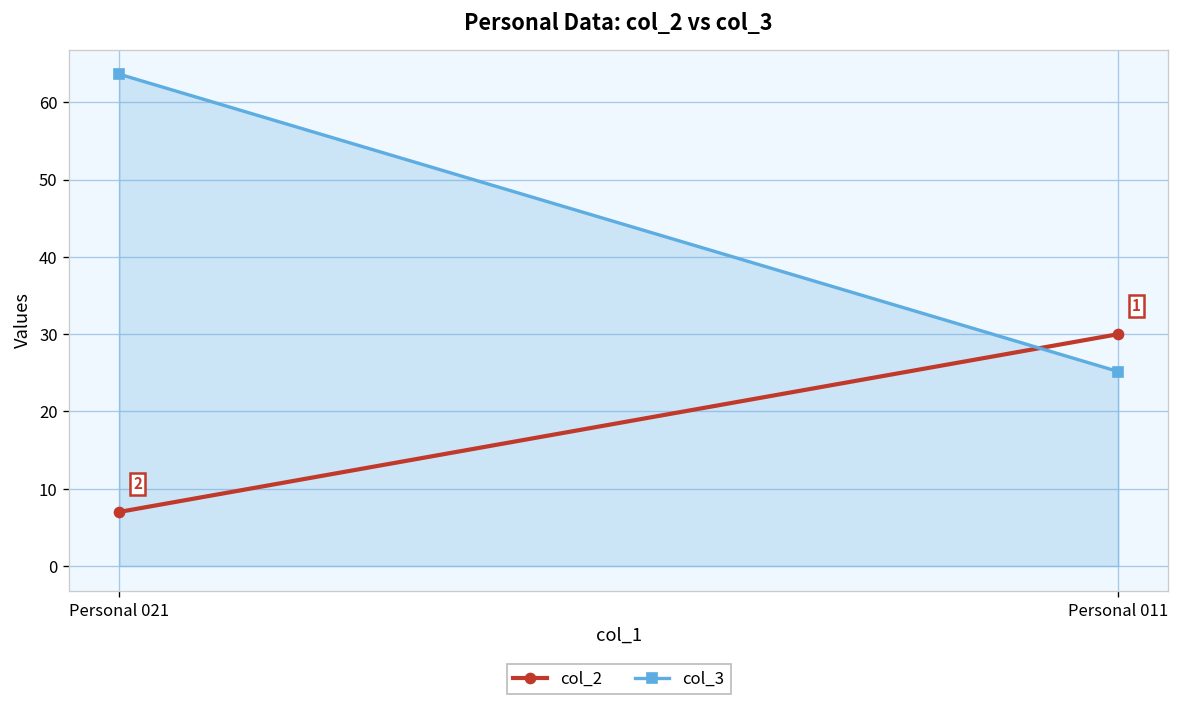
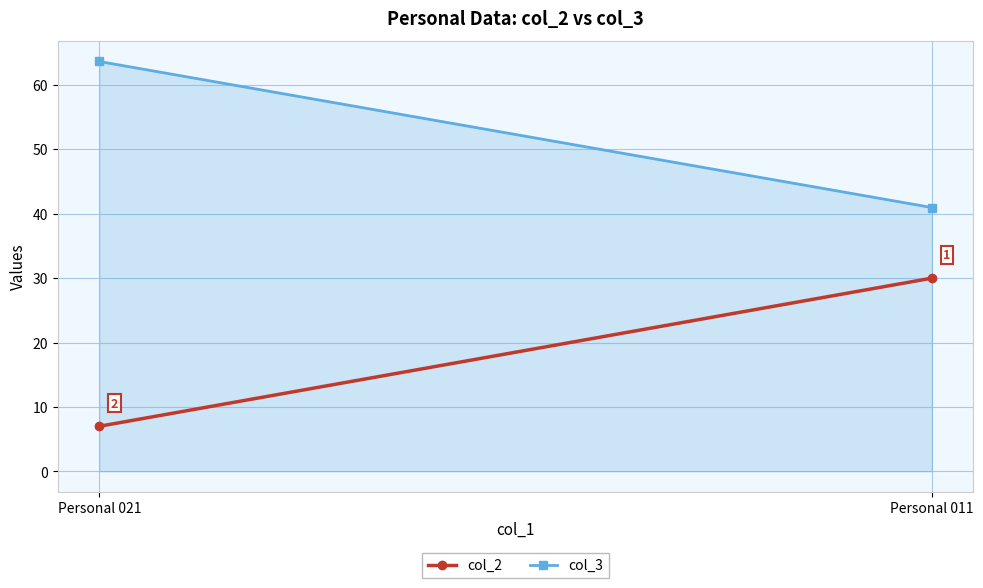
col_3, Personal 011: 25 -> 41
